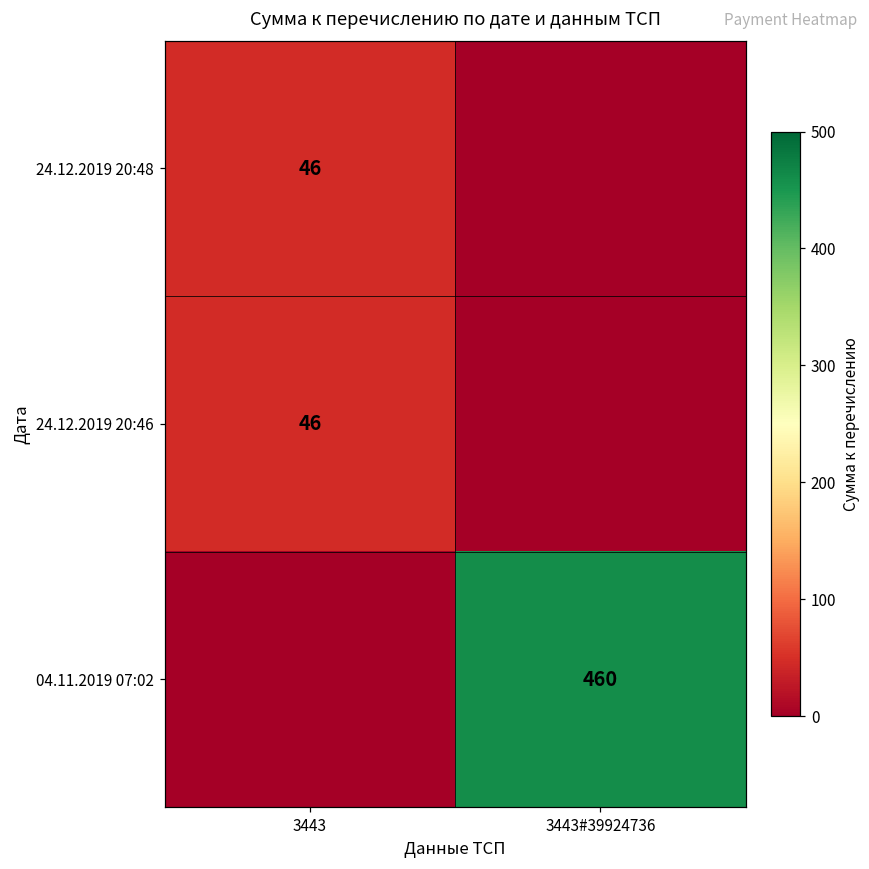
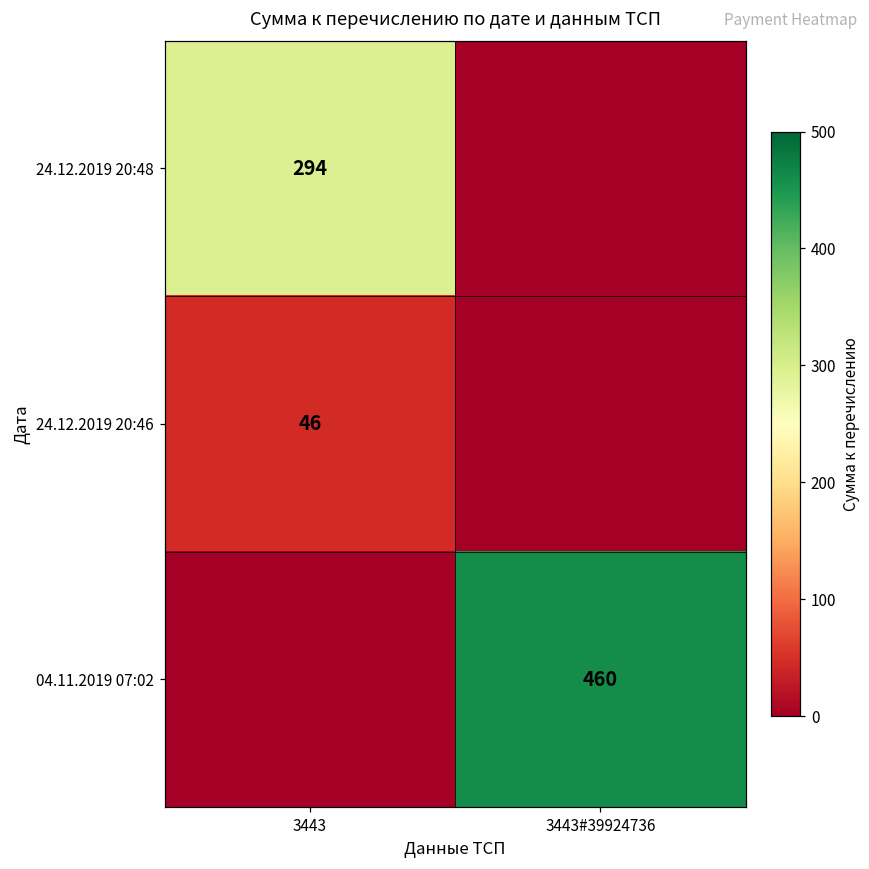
24.12.2019 20:48, 3443: 46 -> 294
